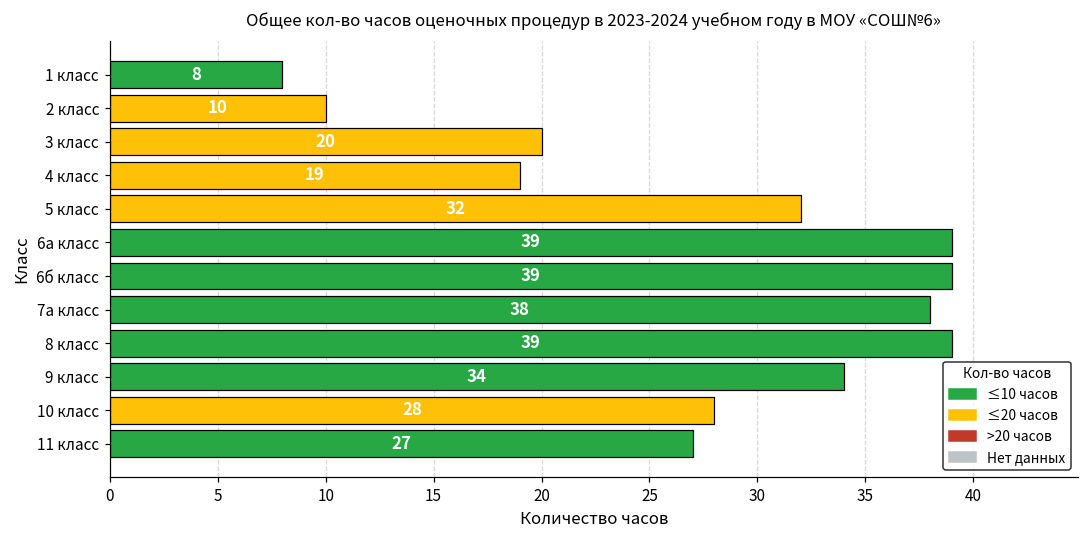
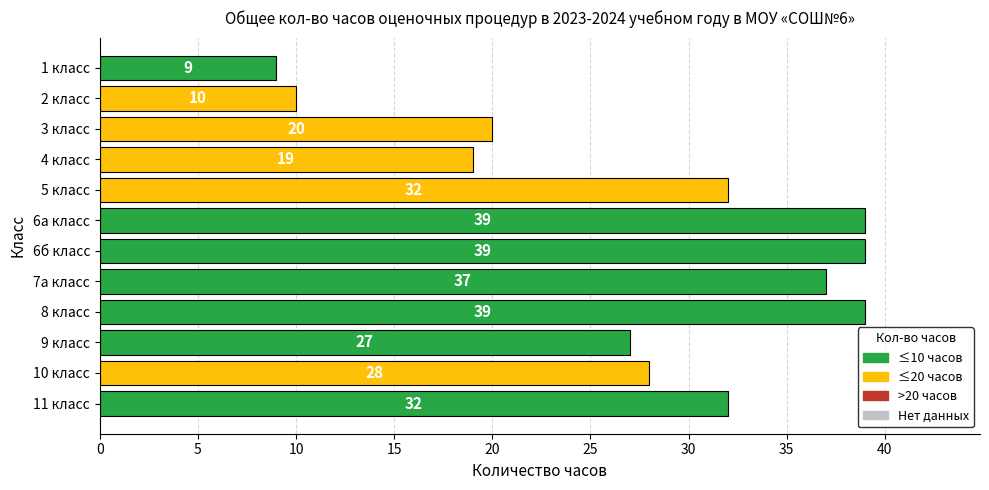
1 класс: 8 -> 9
7а класс: 38 -> 37
9 класс: 34 -> 27
11 класс: 27 -> 32
